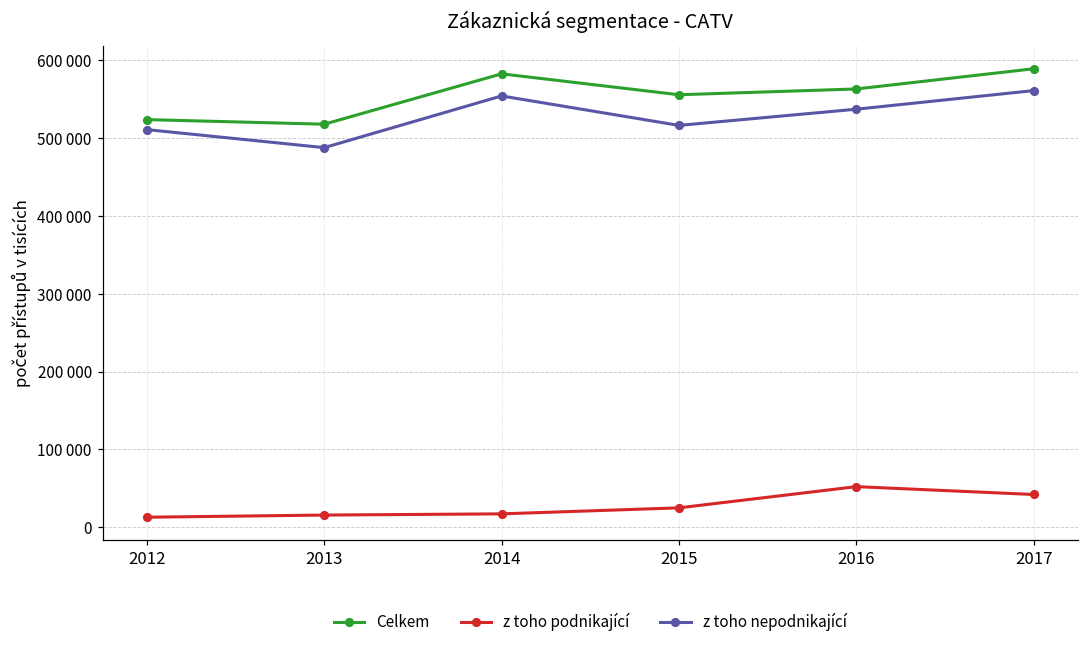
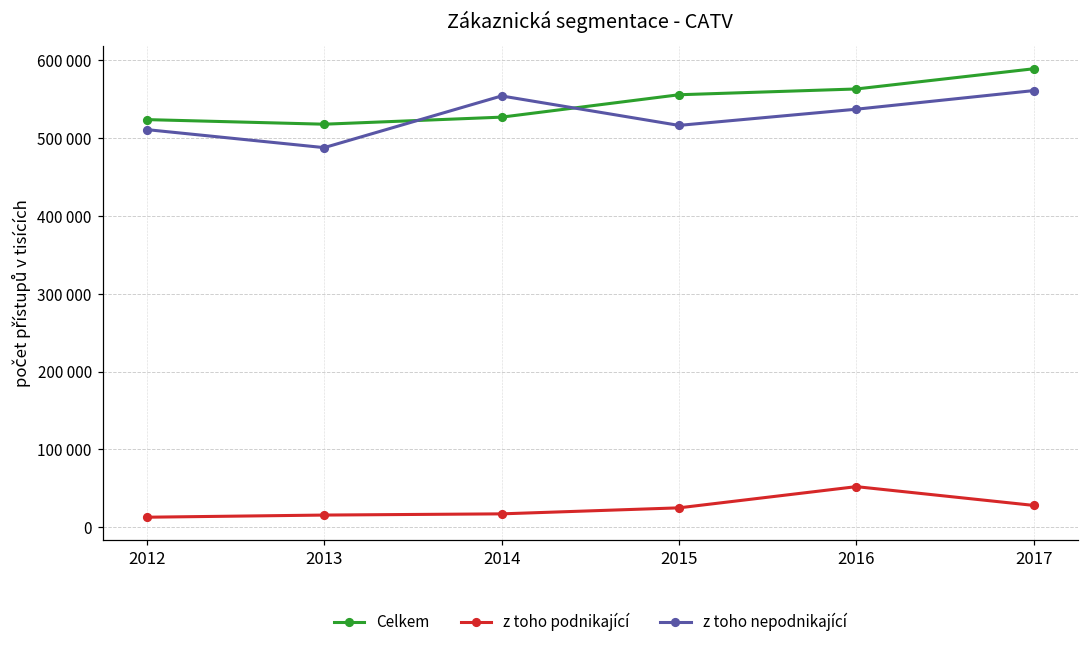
Celkem, 2014: 580000 -> 530000
z toho podnikající, 2017: 40000 -> 30000
